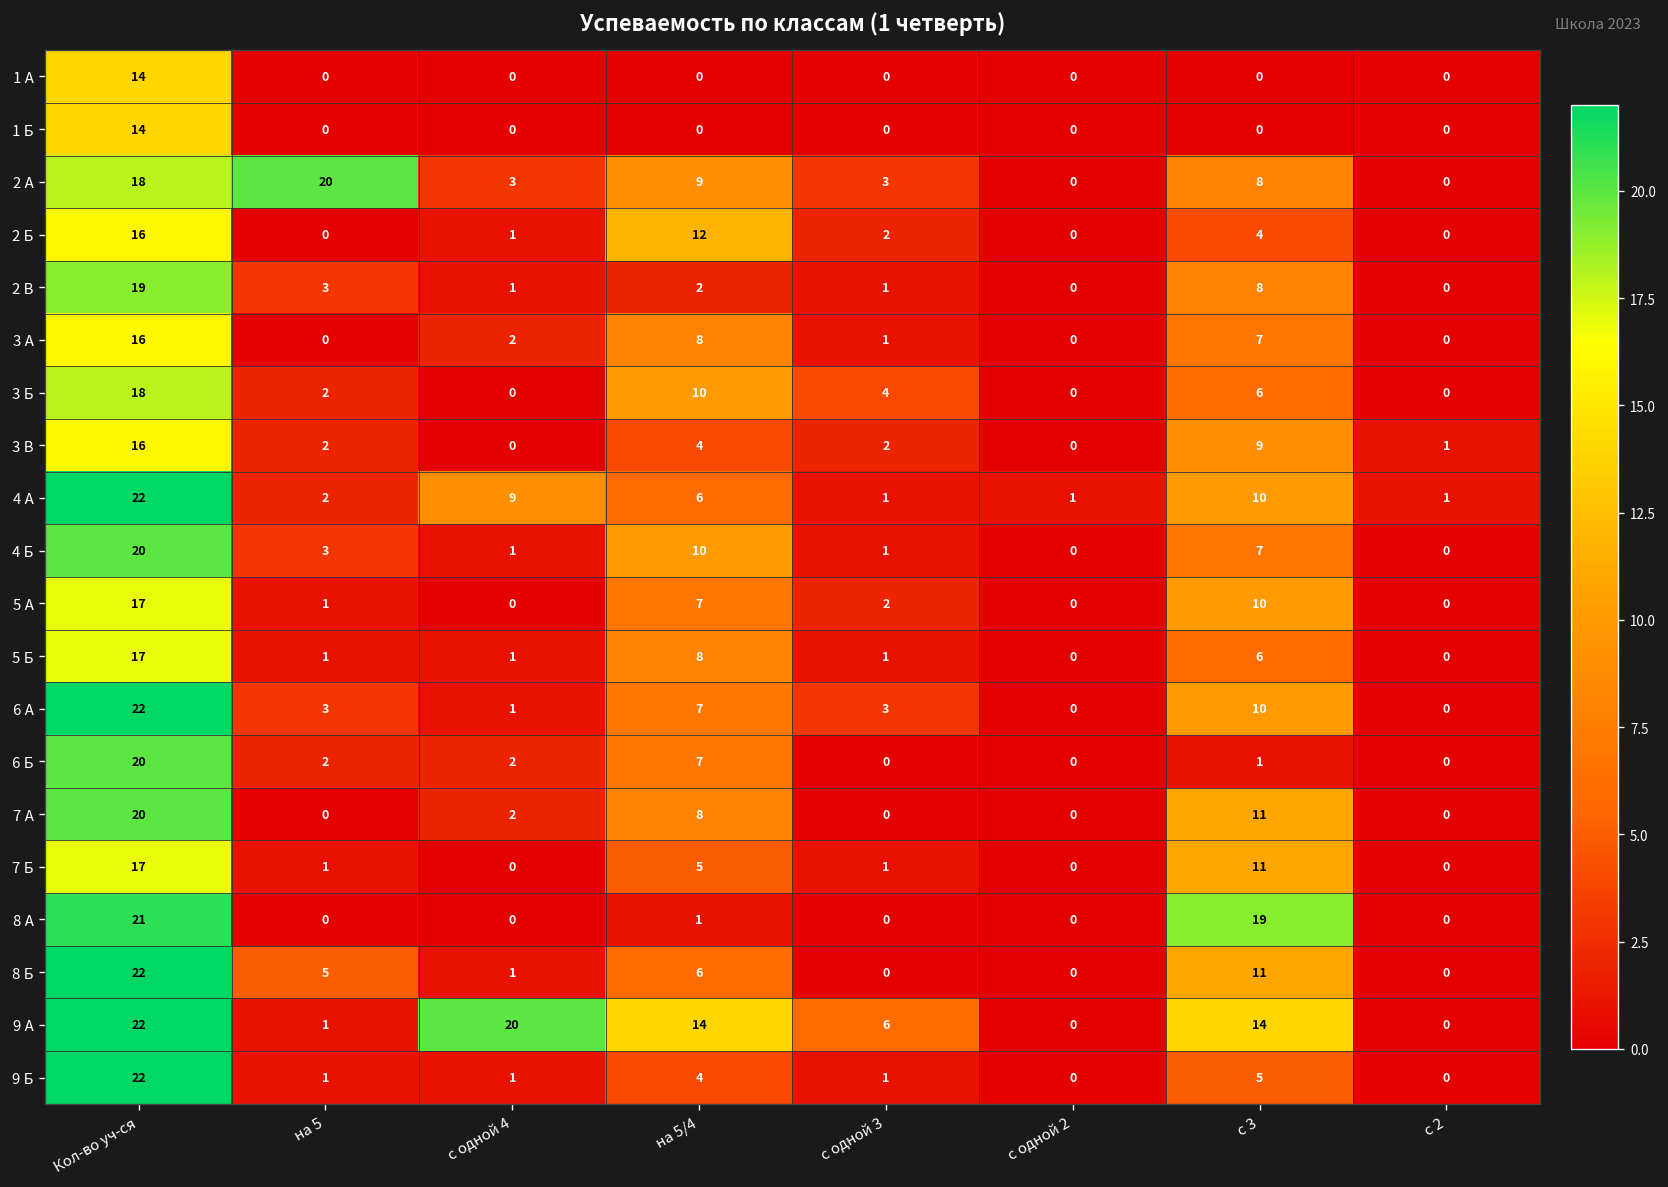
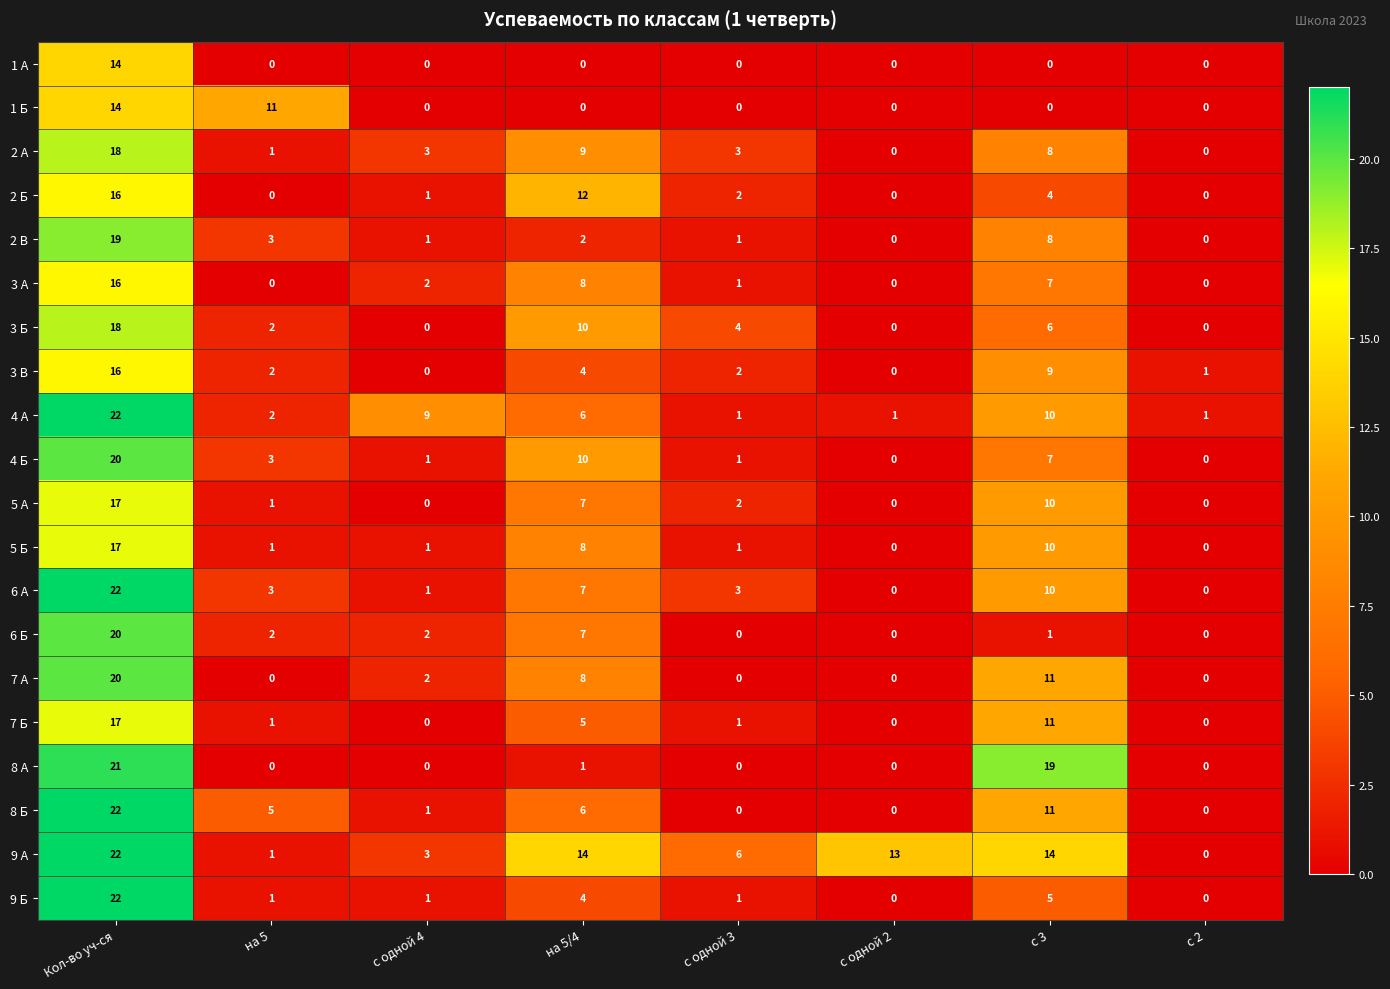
1 Б, на 5: 0 -> 11
2 А, на 5: 20 -> 1
5 Б, с 3: 6 -> 10
9 А, с одной 4: 20 -> 3
9 А, с одной 2: 0 -> 13
